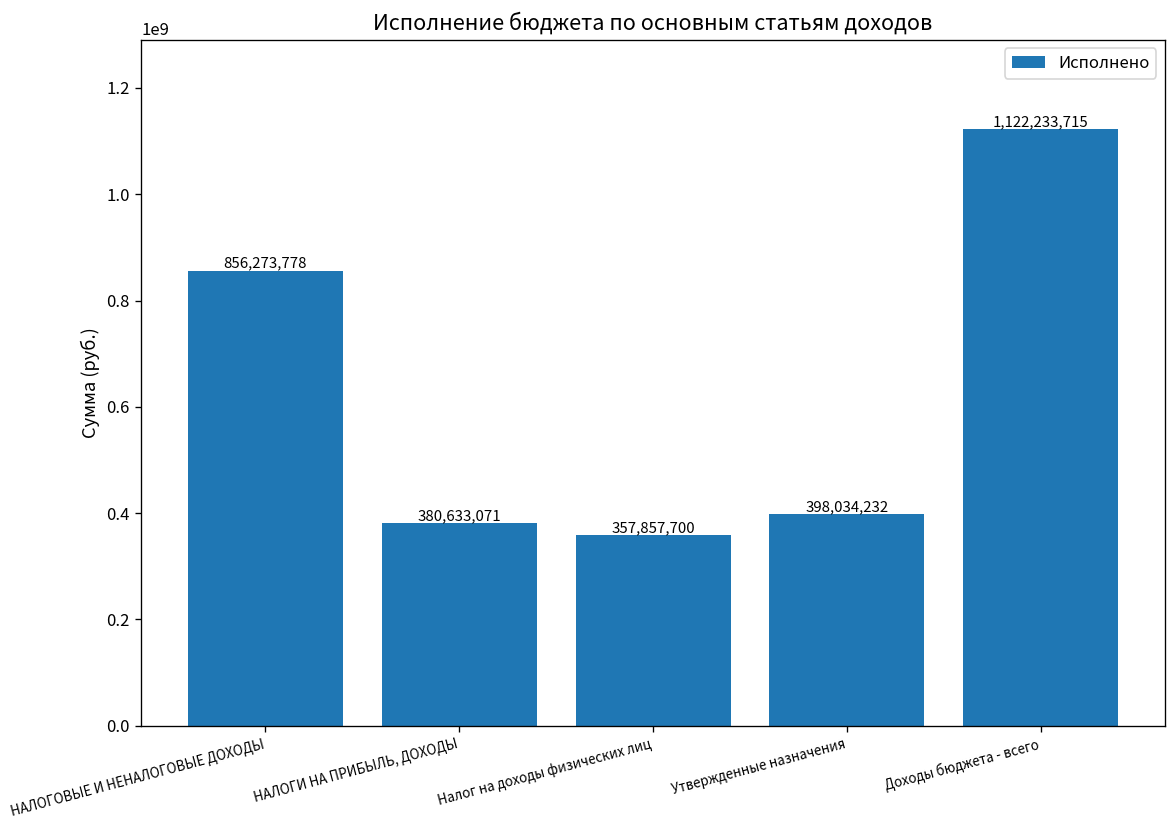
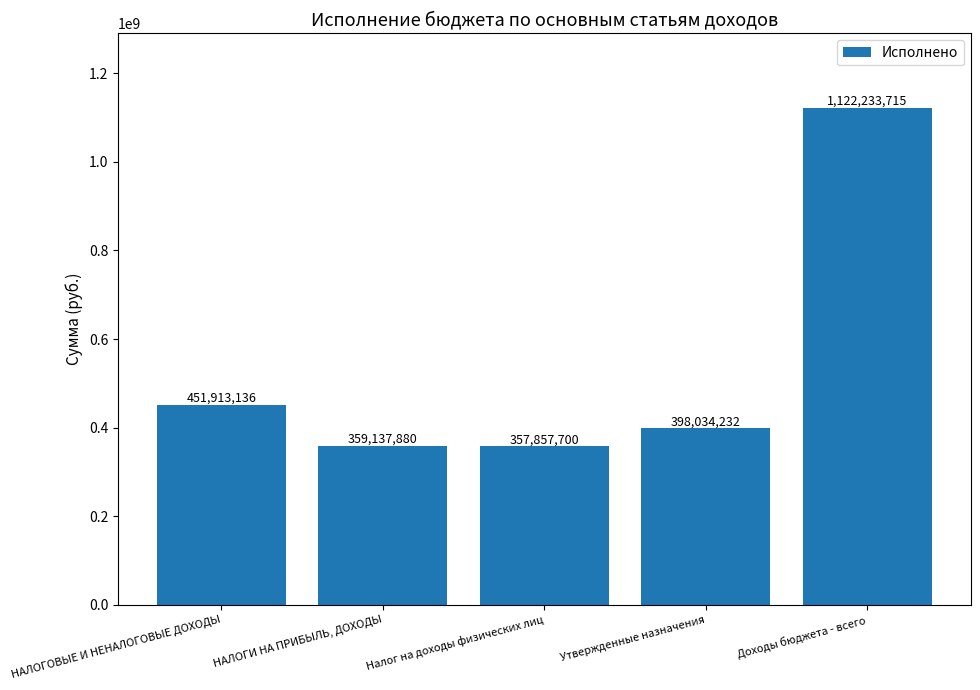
НАЛОГОВЫЕ И НЕНАЛОГОВЫЕ ДОХОДЫ: 856,273,778 -> 451,913,136
НАЛОГИ НА ПРИБЫЛЬ, ДОХОДЫ: 380,633,071 -> 359,137,880
